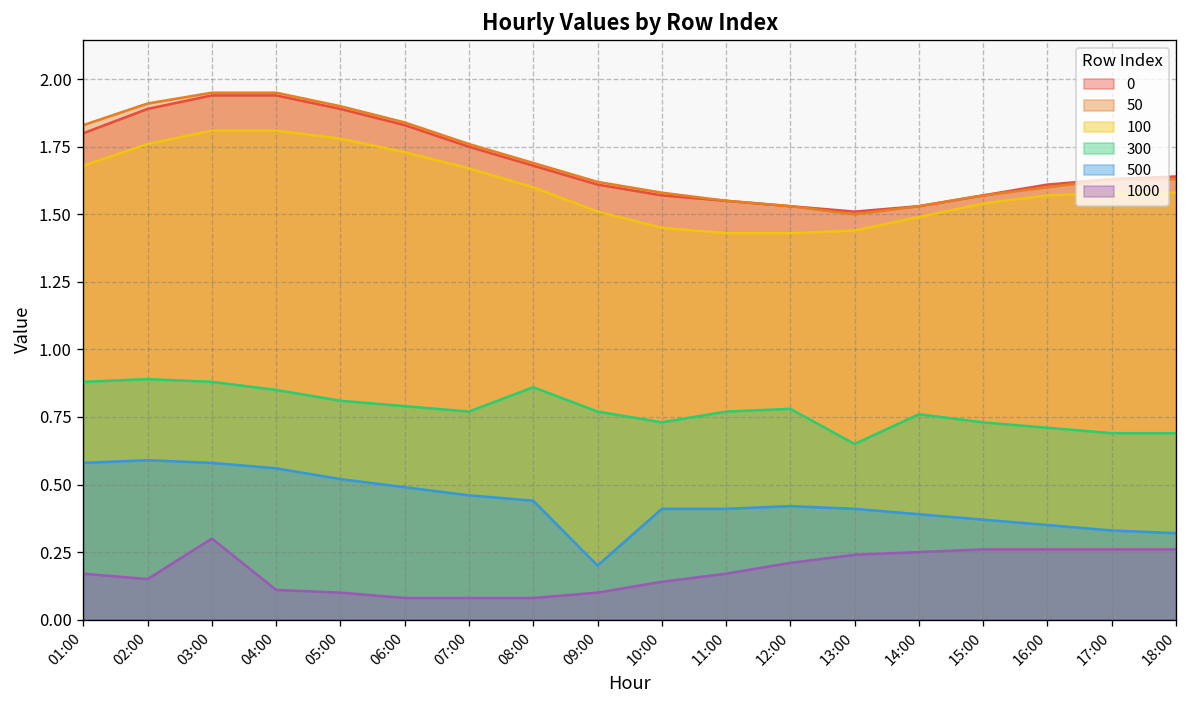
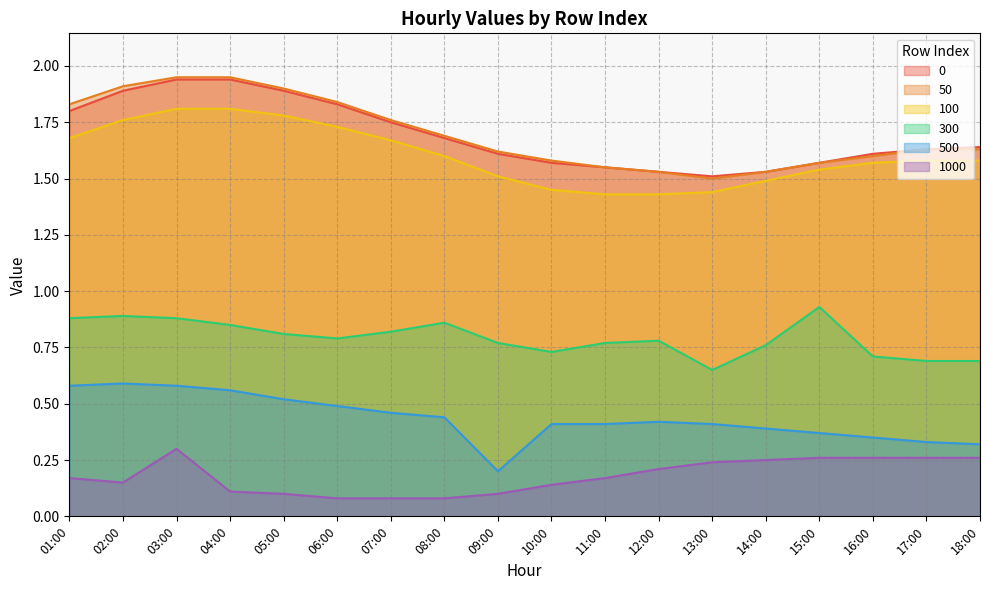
300, 07:00: 0.77 -> 0.82
300, 15:00: 0.73 -> 0.93
